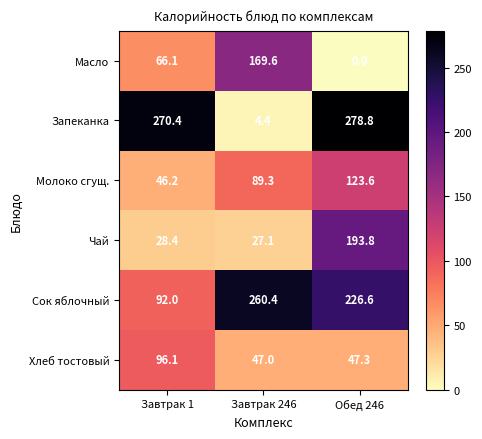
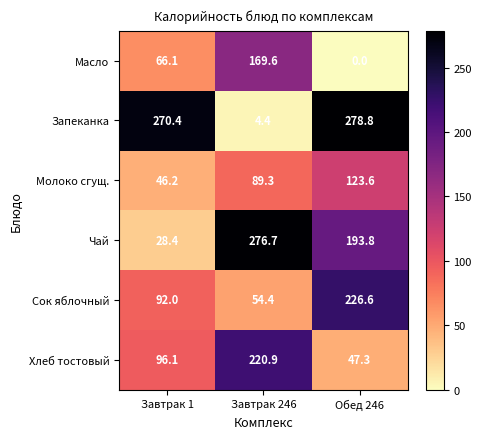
Чай, Завтрак 246: 27.1 -> 276.7
Сок яблочный, Завтрак 246: 260.4 -> 54.4
Хлеб тостовый, Завтрак 246: 47.0 -> 220.9
